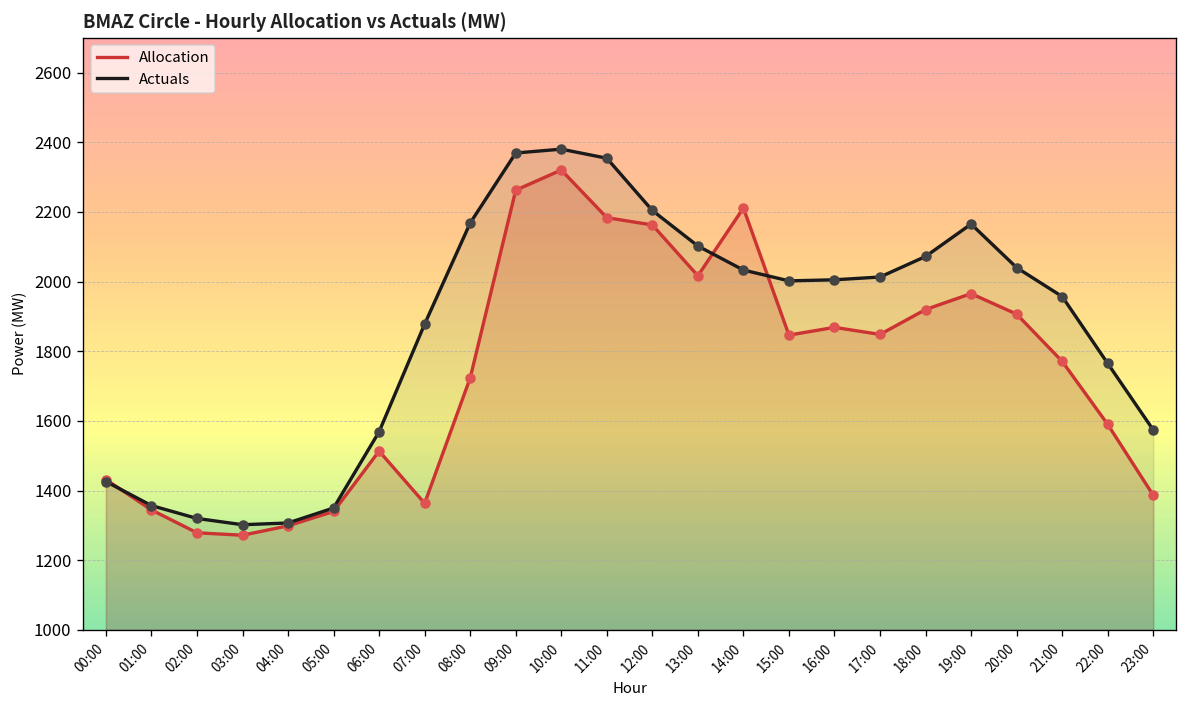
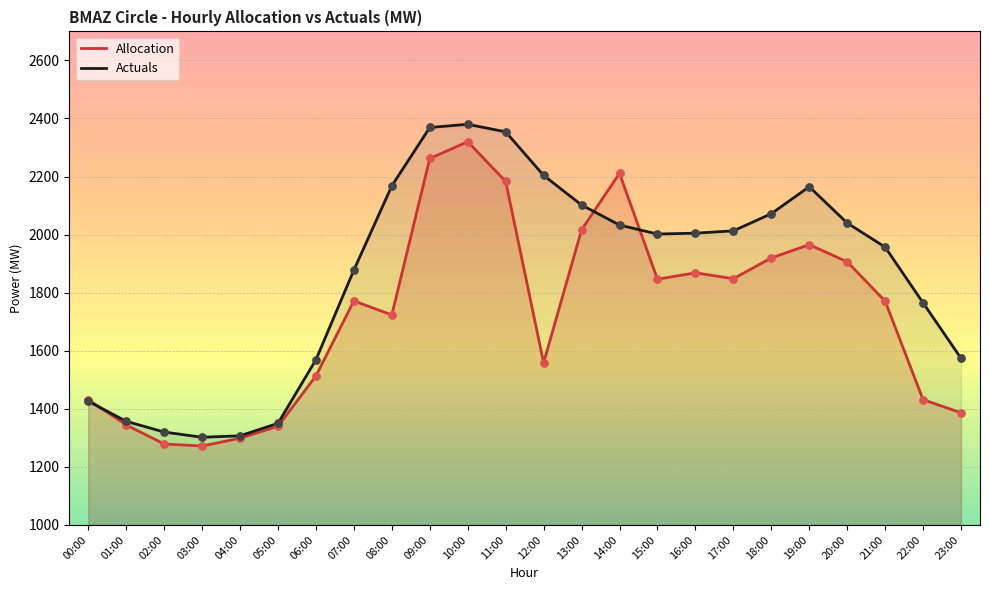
Allocation, 07:00: 1360 -> 1770
Allocation, 12:00: 2160 -> 1560
Allocation, 22:00: 1590 -> 1430
